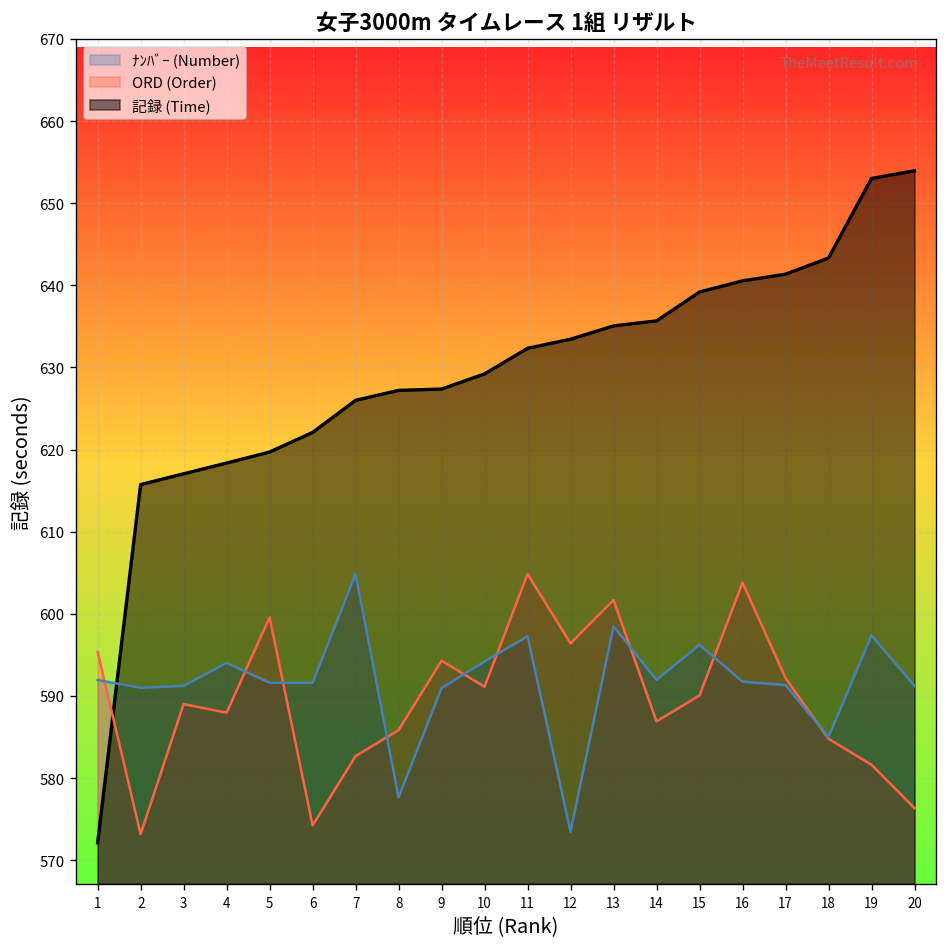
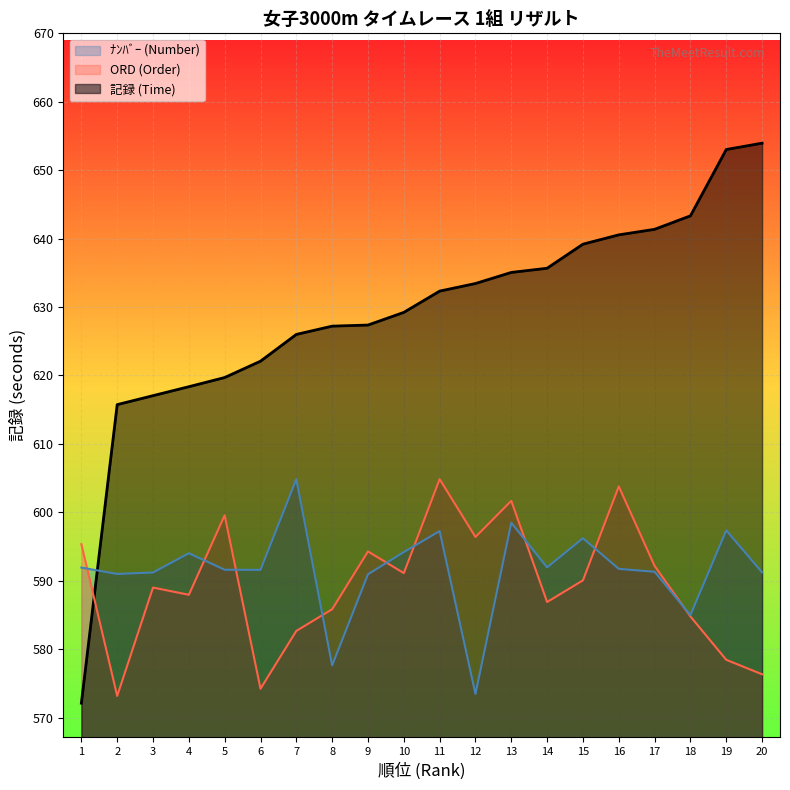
ORD (Order), 19: 582 -> 578
